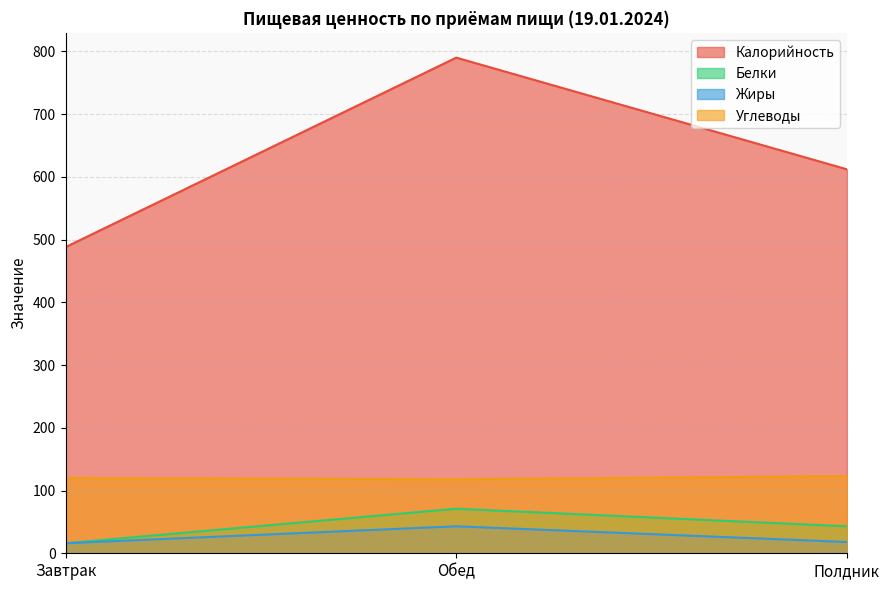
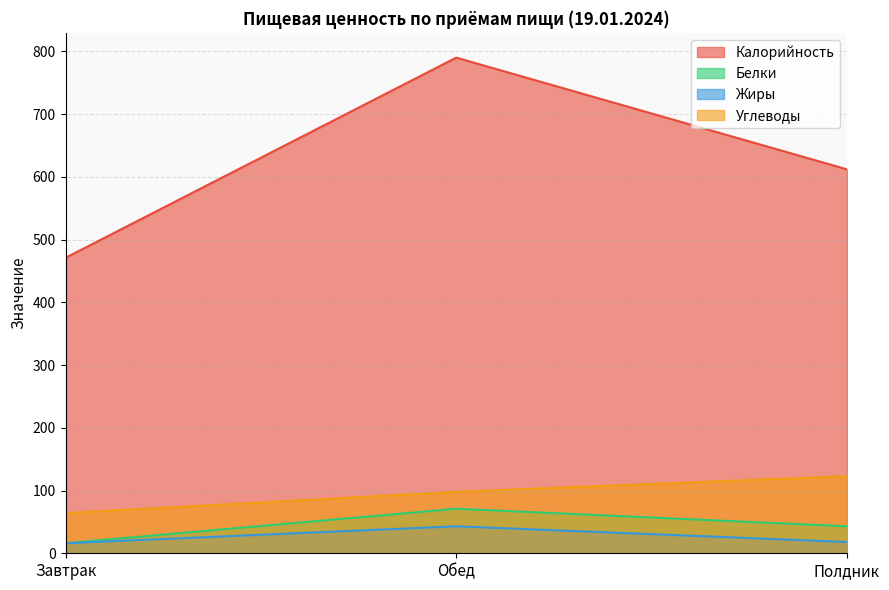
Калорийность, Завтрак: 490 -> 470
Углеводы, Завтрак: 120 -> 60
Углеводы, Обед: 120 -> 100
